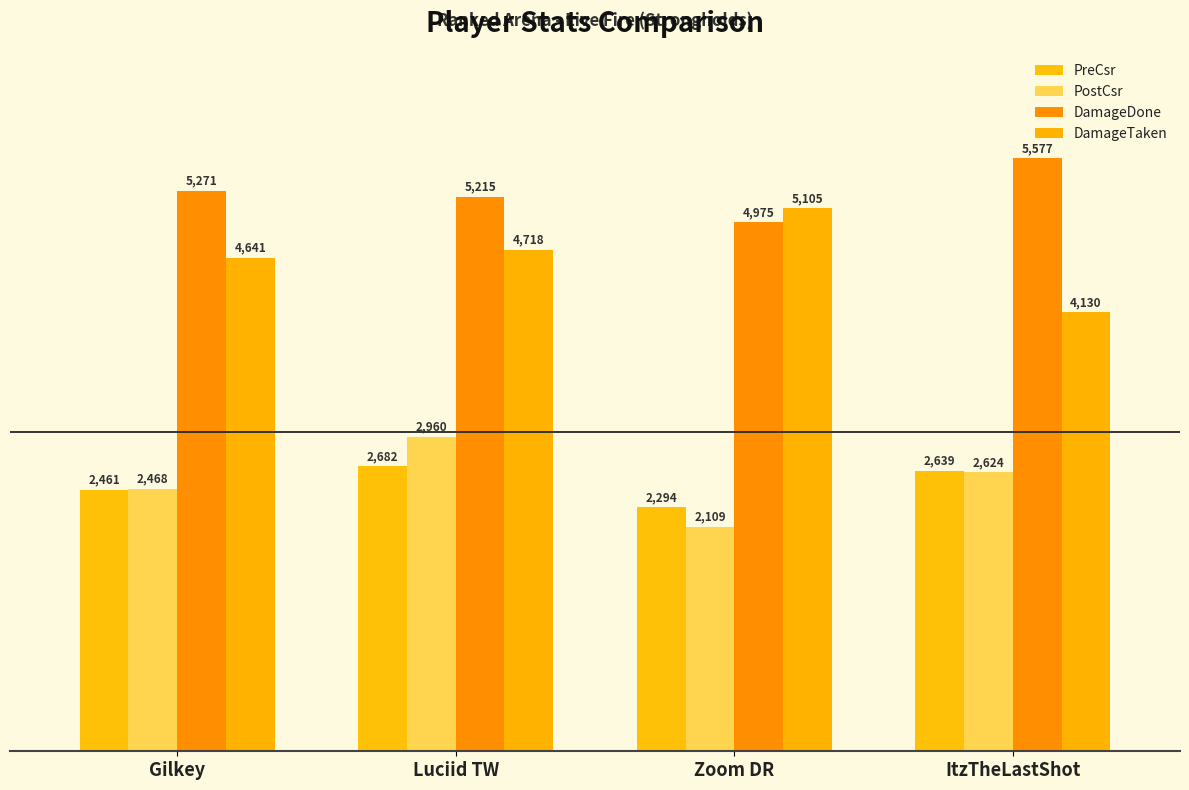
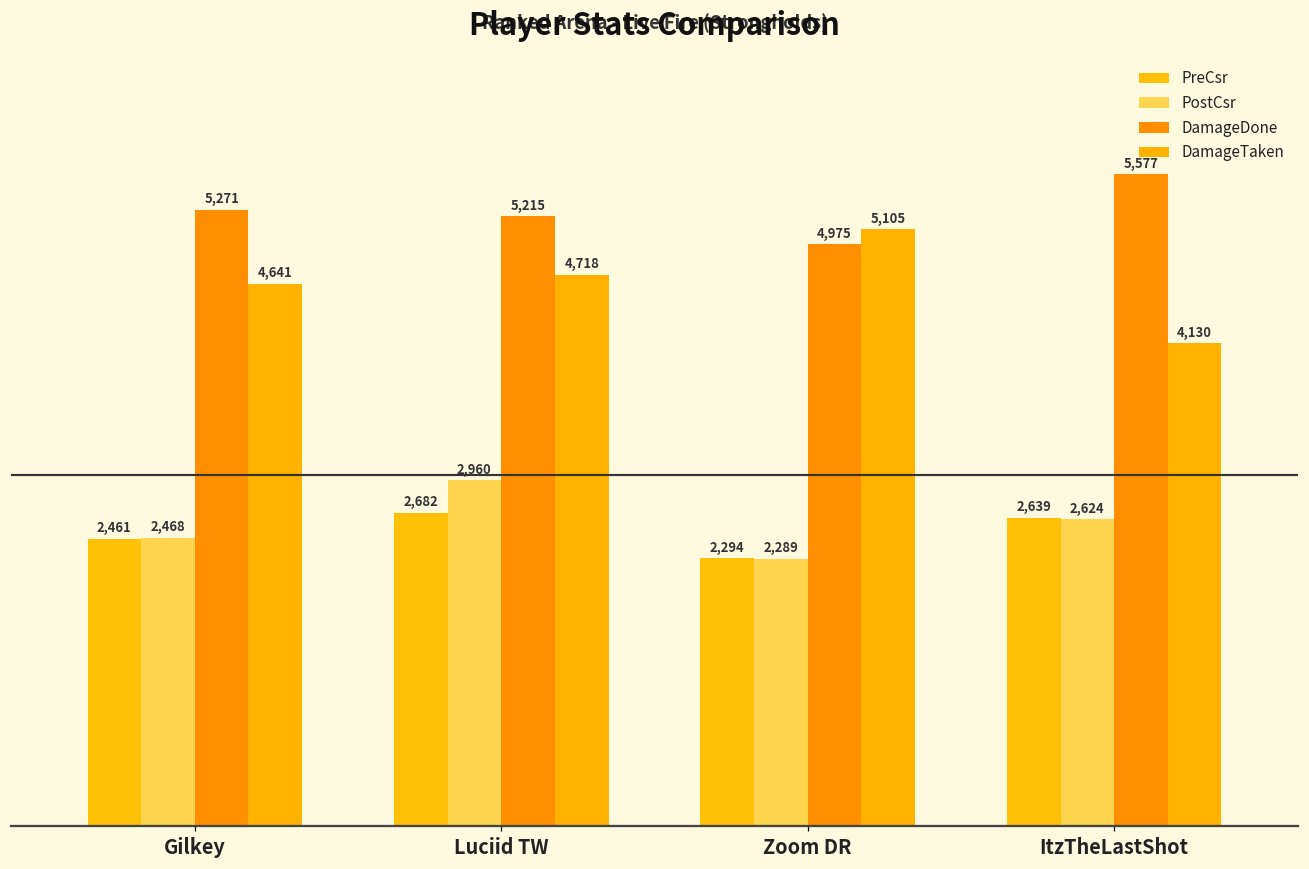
PostCsr, Zoom DR: 2,109 -> 2,289
